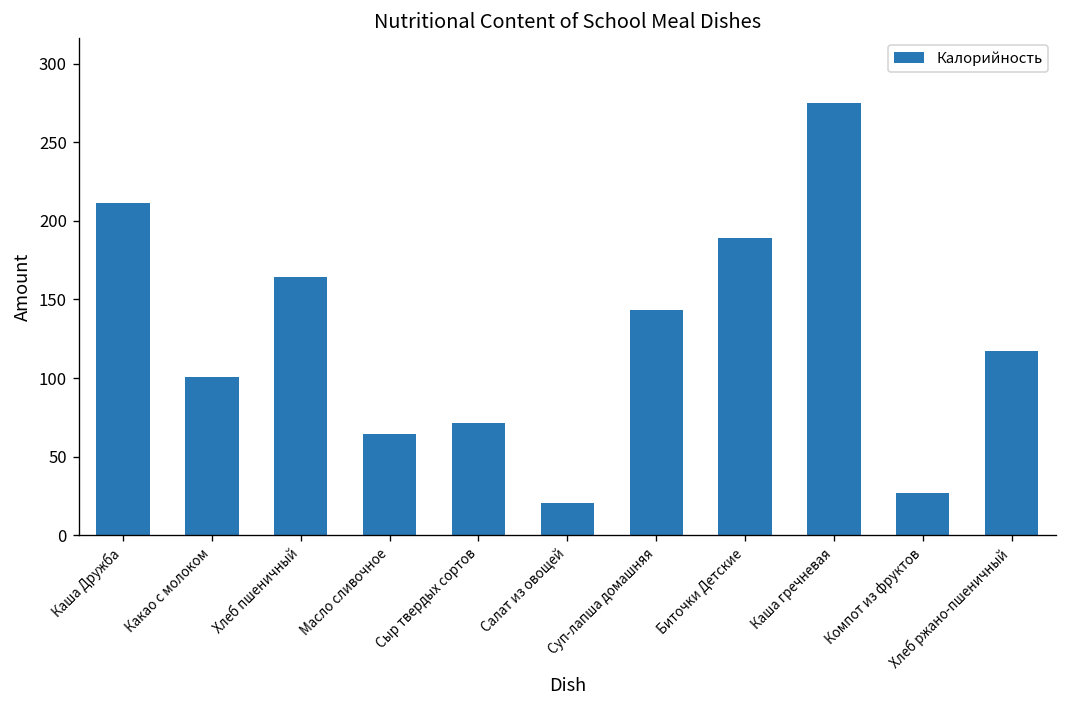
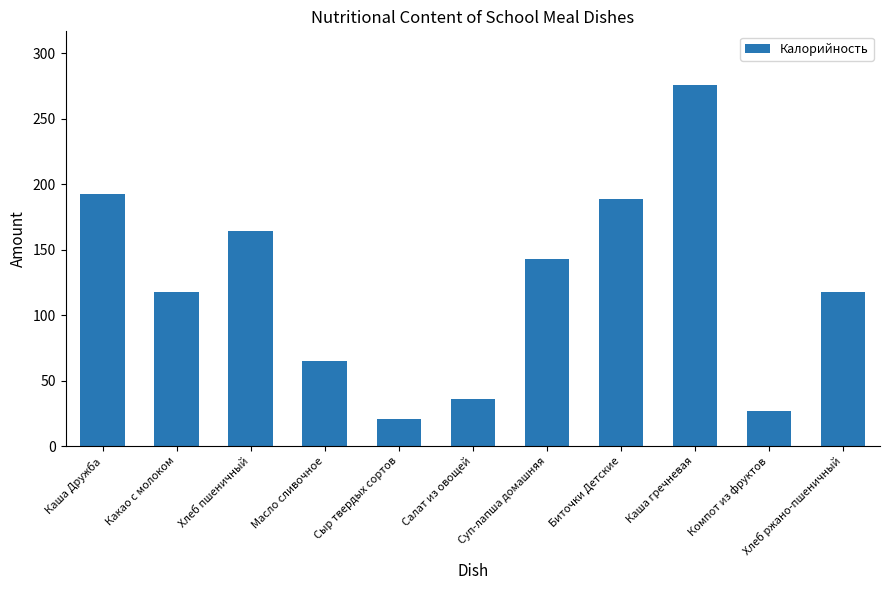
Каша Дружба: 211 -> 192
Какао с молоком: 100 -> 118
Сыр твердых сортов: 72 -> 21
Салат из овощей: 21 -> 36
